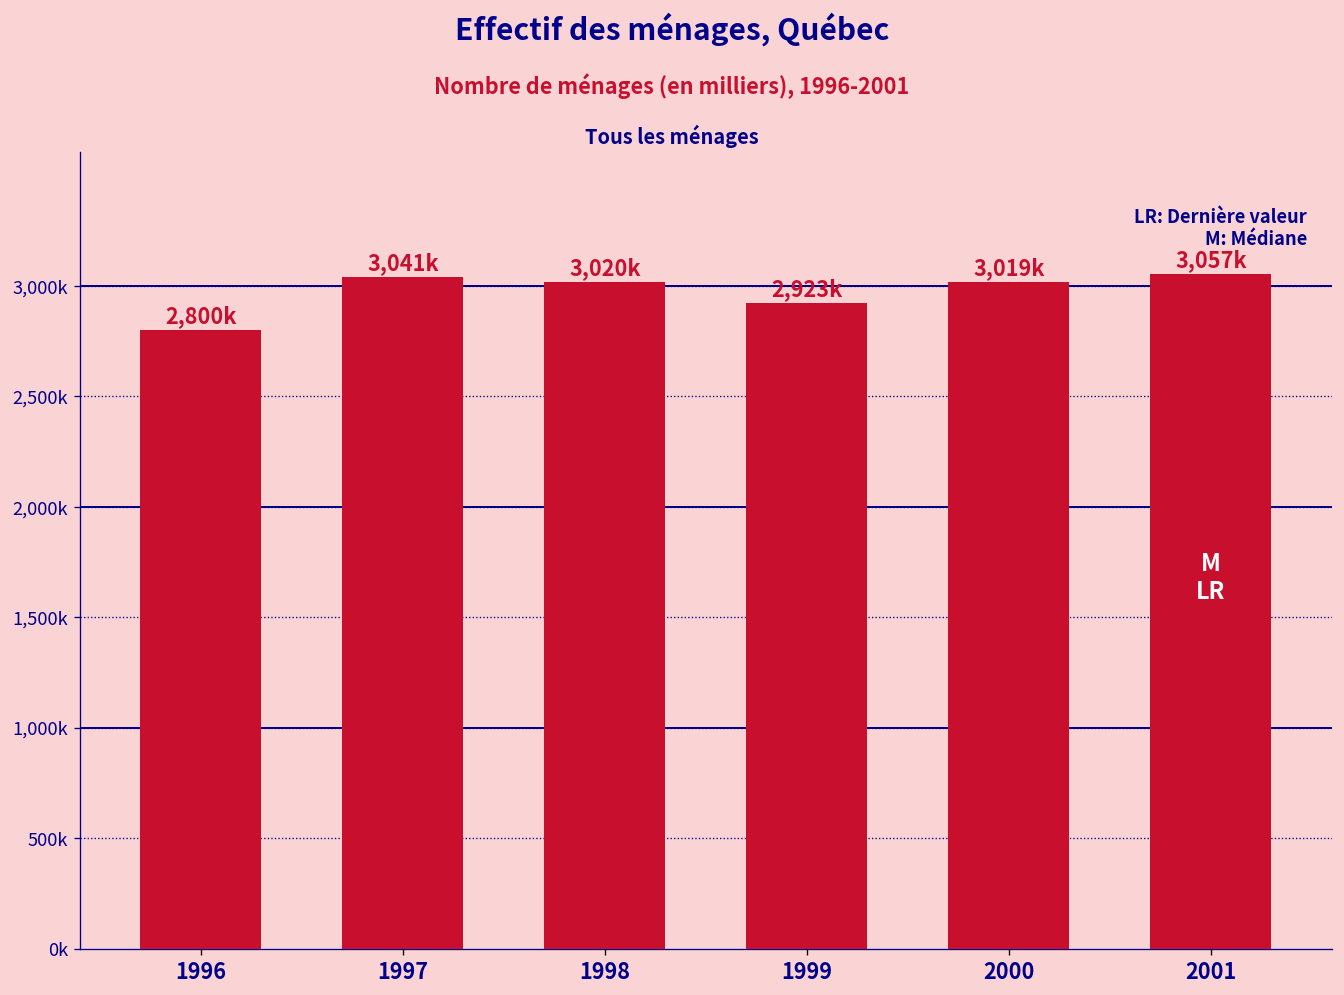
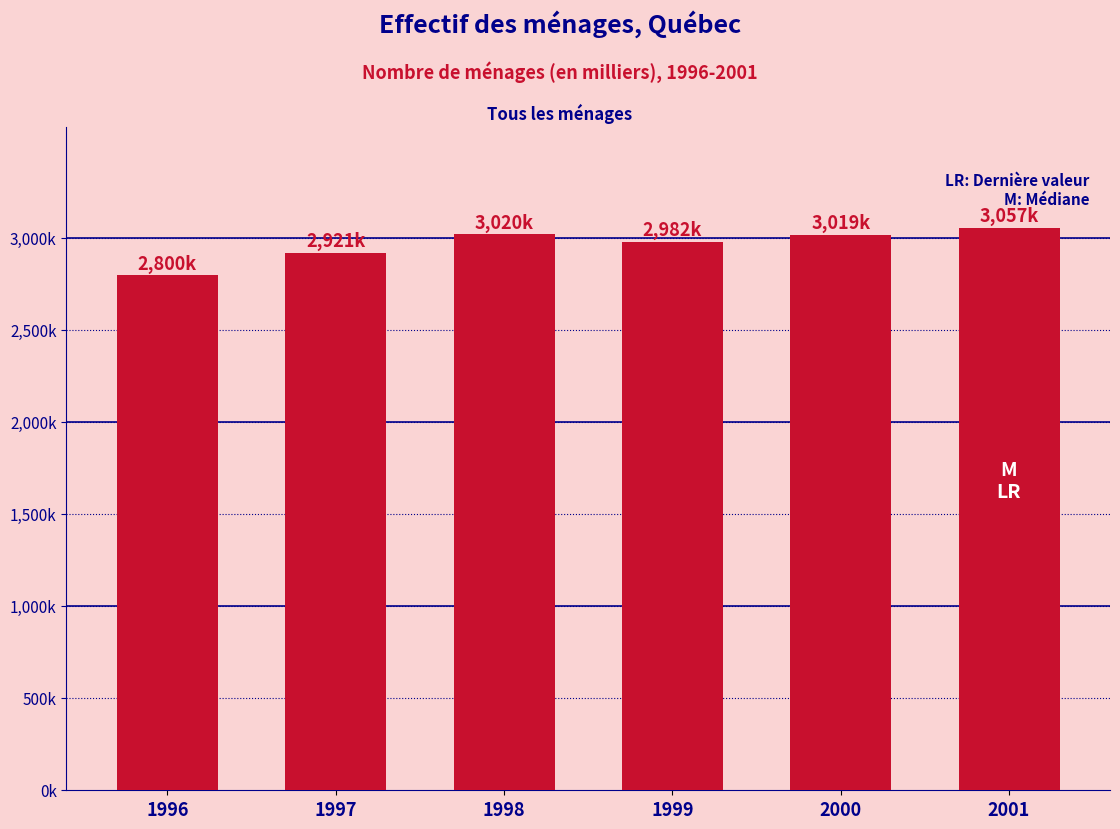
1997: 3,041k -> 2,921k
1999: 2,923k -> 2,982k
